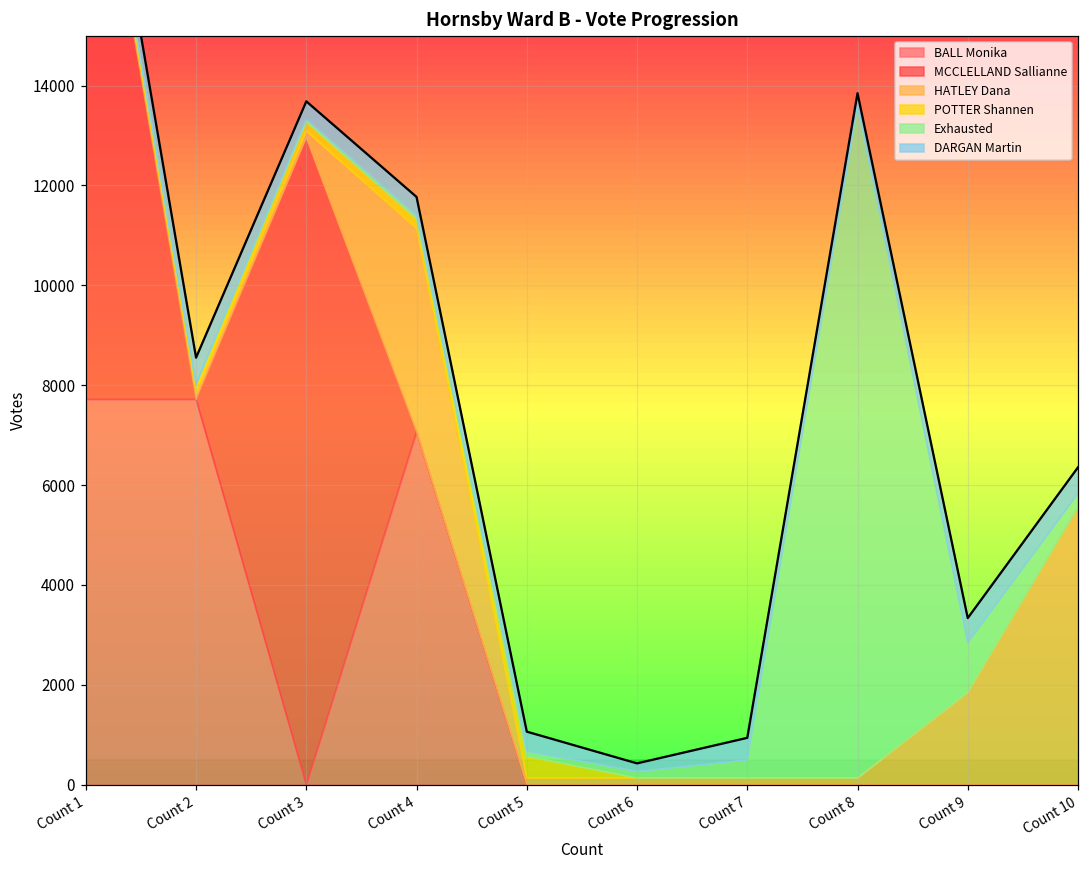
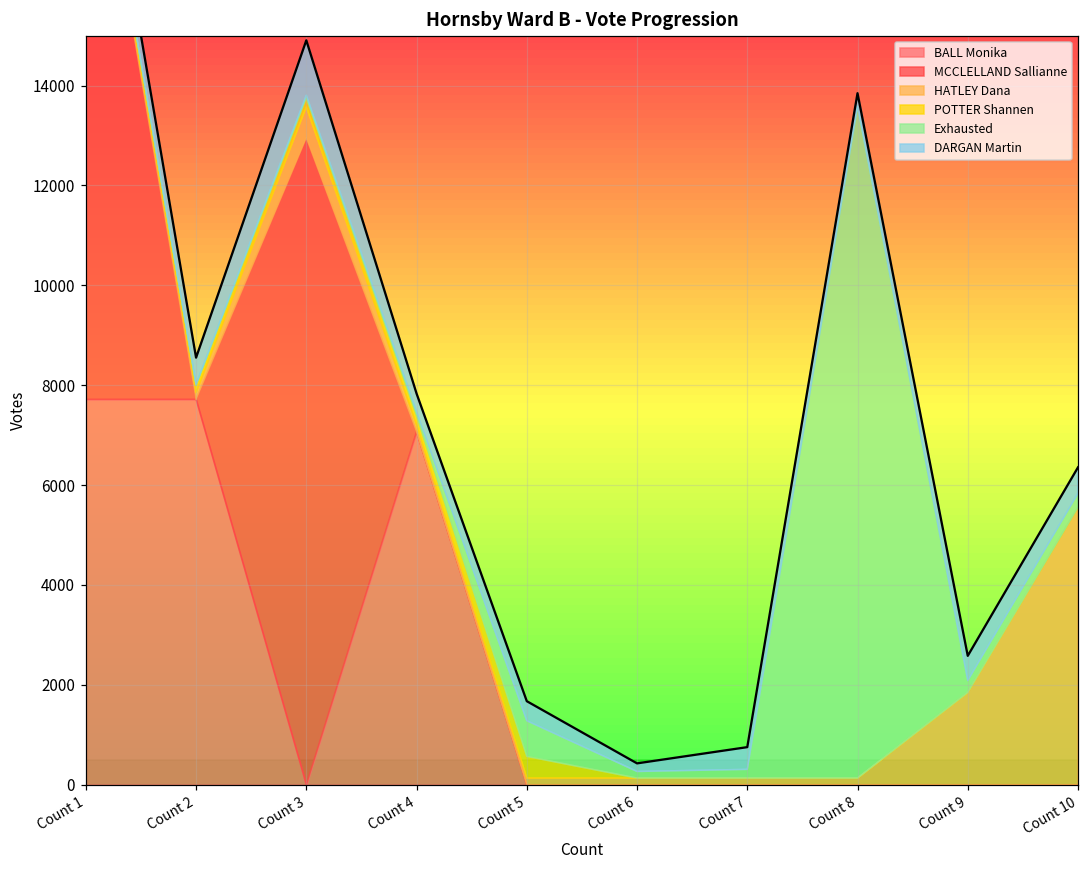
HATLEY Dana, Count 3: 100 -> 600
DARGAN Martin, Count 3: 400 -> 1100
HATLEY Dana, Count 4: 4100 -> 100
Exhausted, Count 5: 100 -> 700
Exhausted, Count 7: 400 -> 200
Exhausted, Count 9: 1000 -> 200
